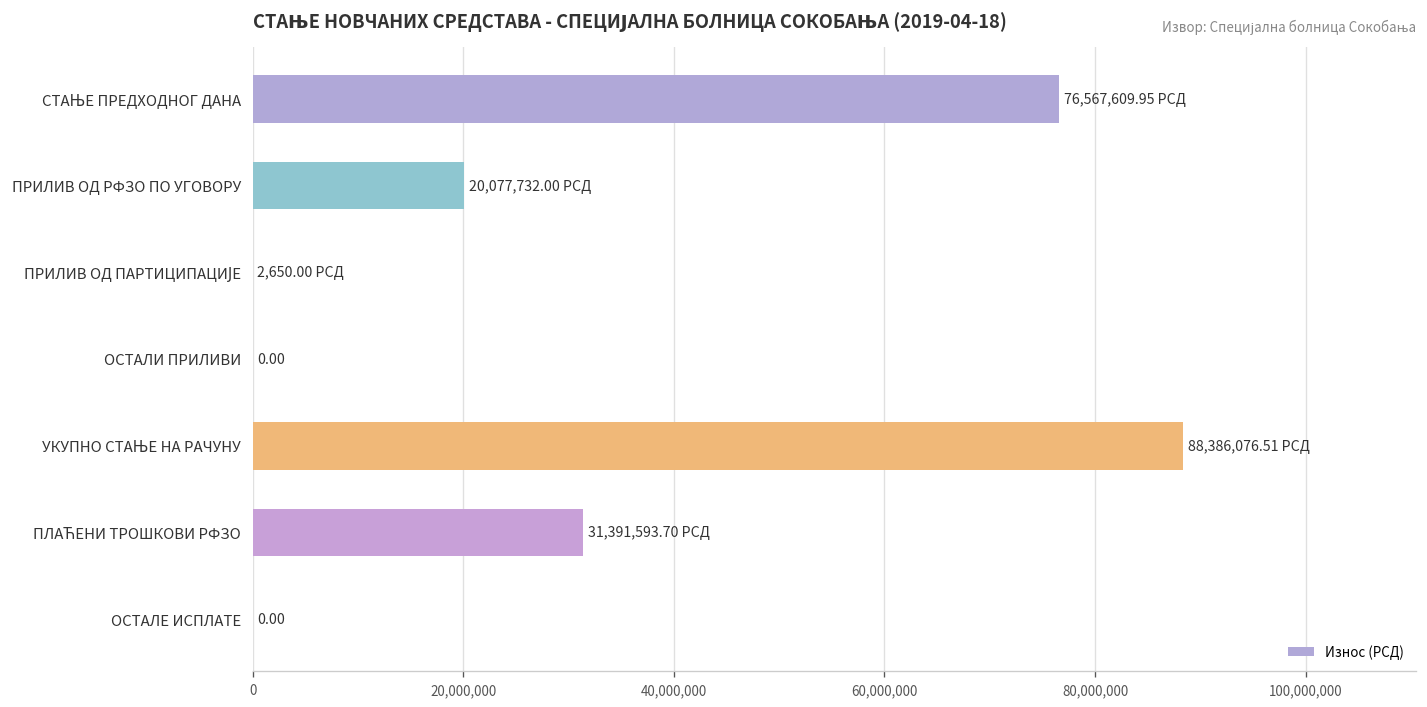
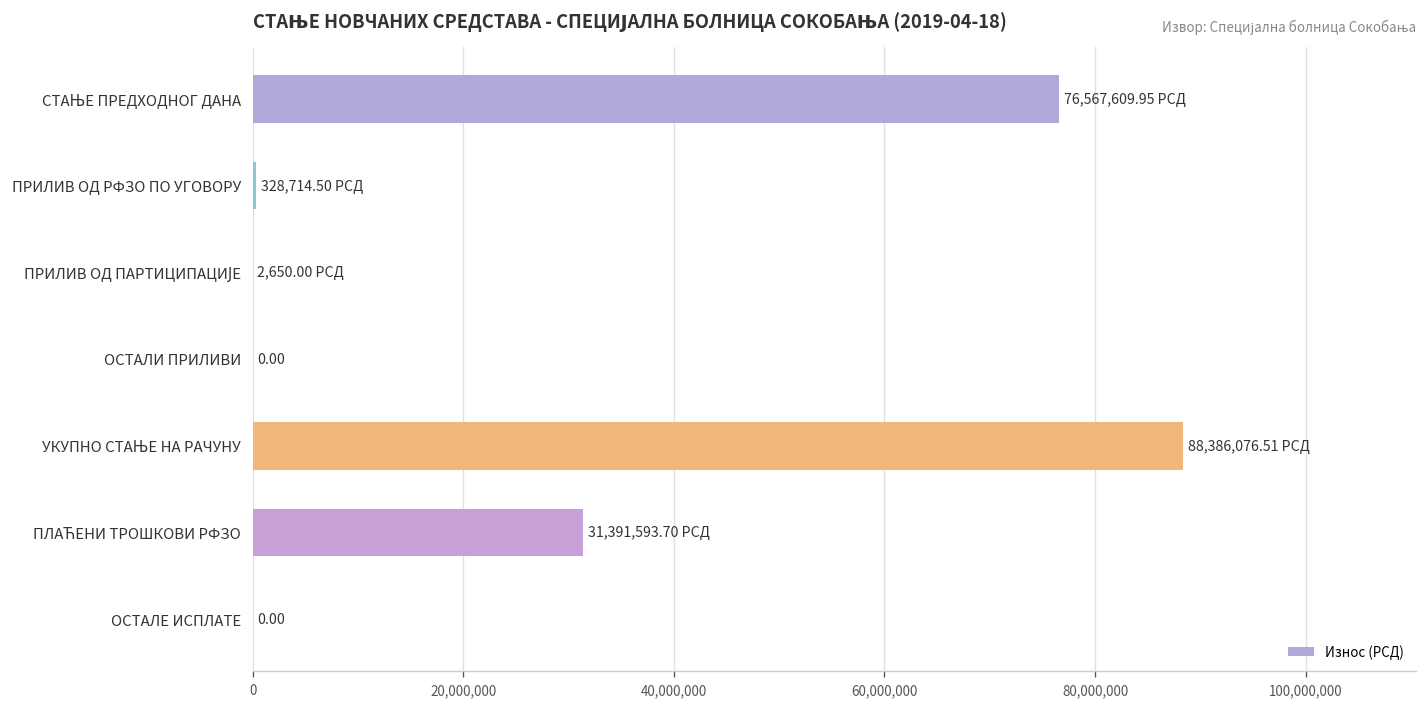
ПРИЛИВ ОД РФЗО ПО УГОВОРУ: 20,077,732.00 -> 328,714.50
